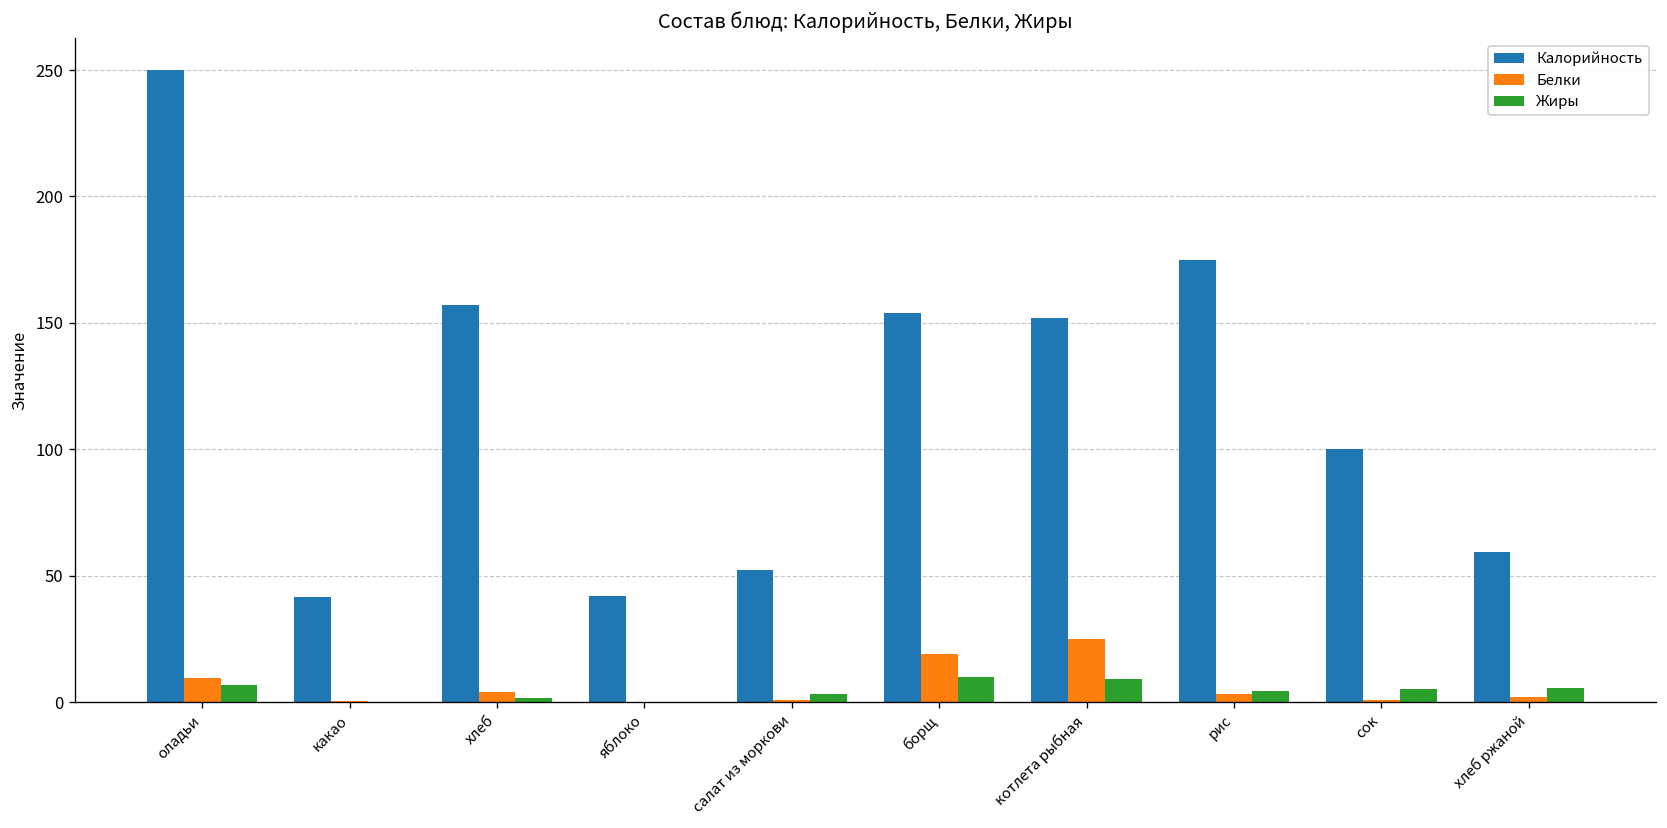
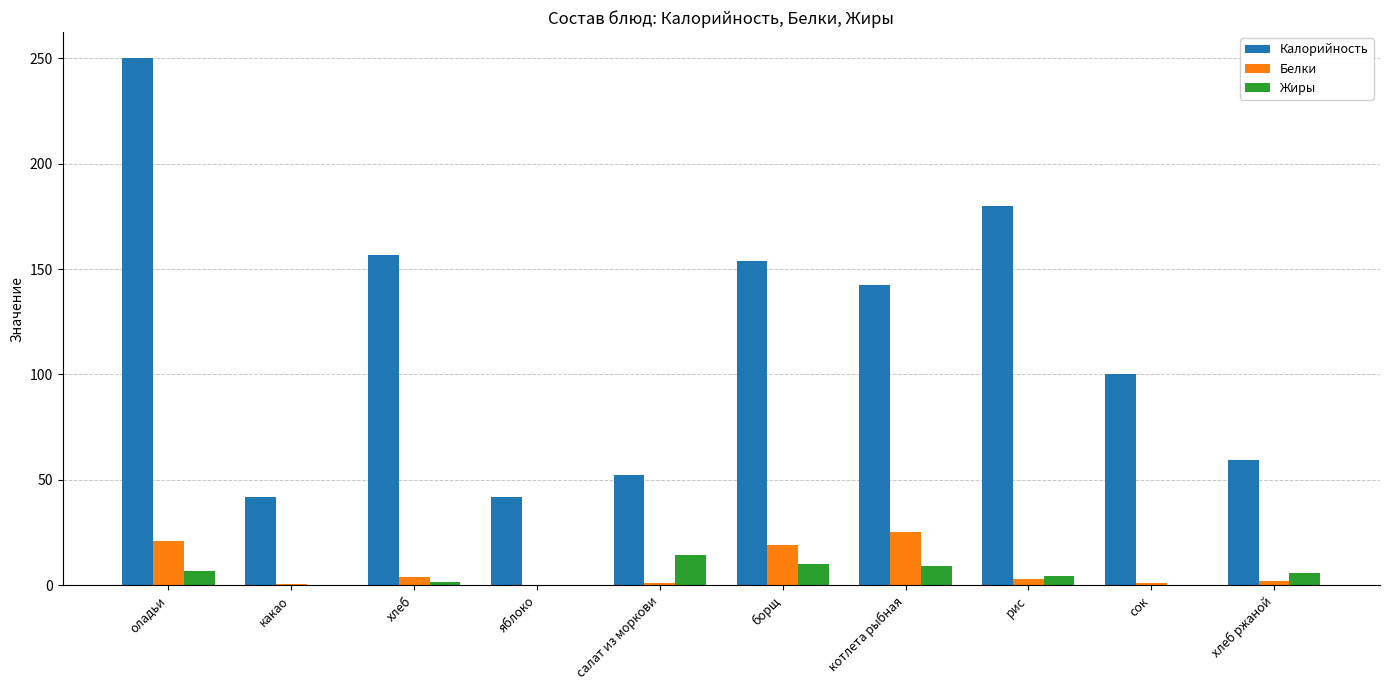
Белки, оладьи: 9 -> 21
Жиры, салат из моркови: 3 -> 14
Калорийность, котлета рыбная: 152 -> 143
Калорийность, рис: 175 -> 180
Жиры, сок: 5 -> 0
